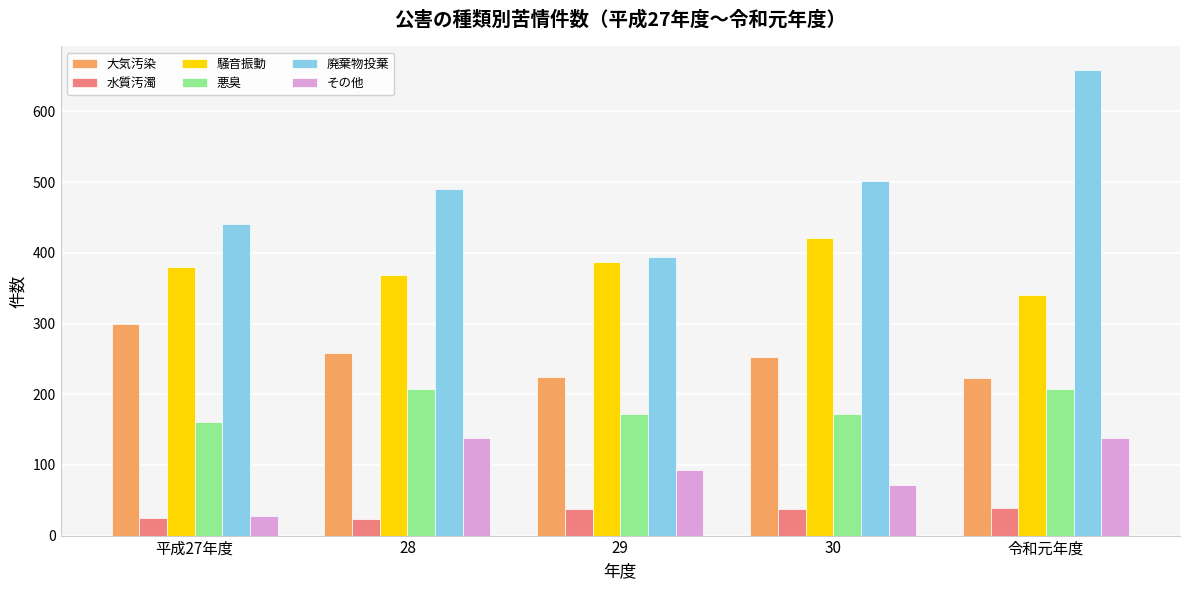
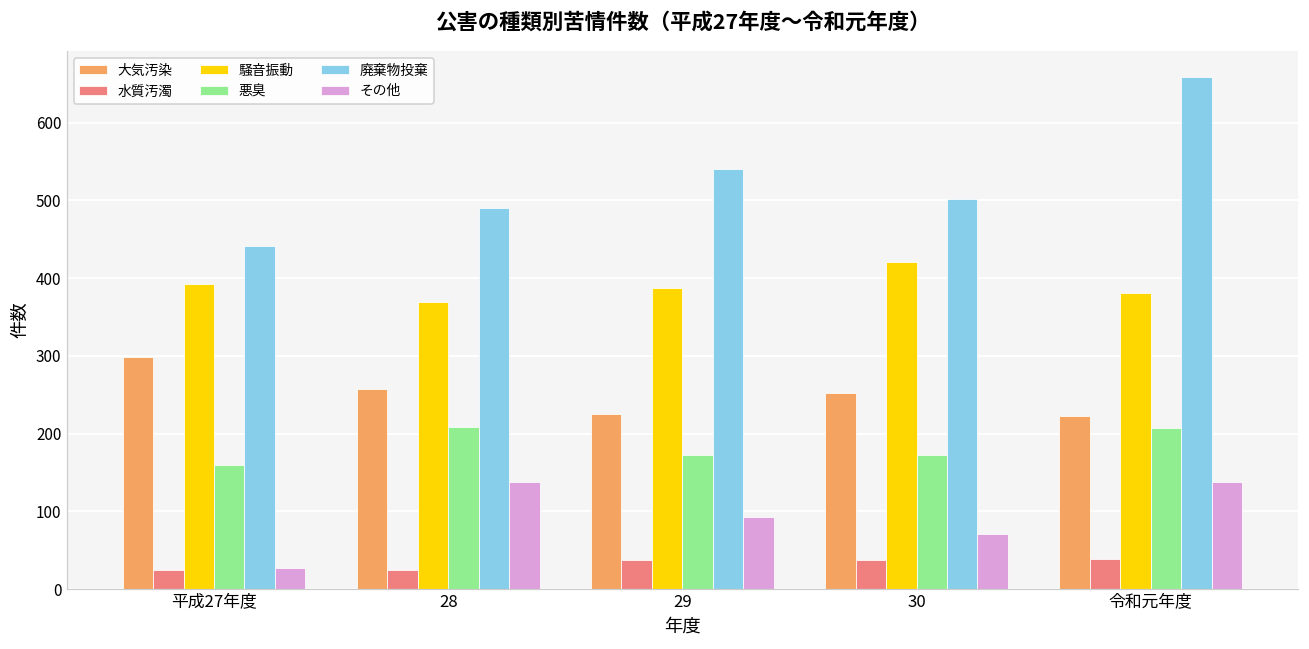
騒音振動, 平成27年度: 380 -> 390
廃棄物投棄, 29: 390 -> 540
騒音振動, 令和元年度: 340 -> 380
